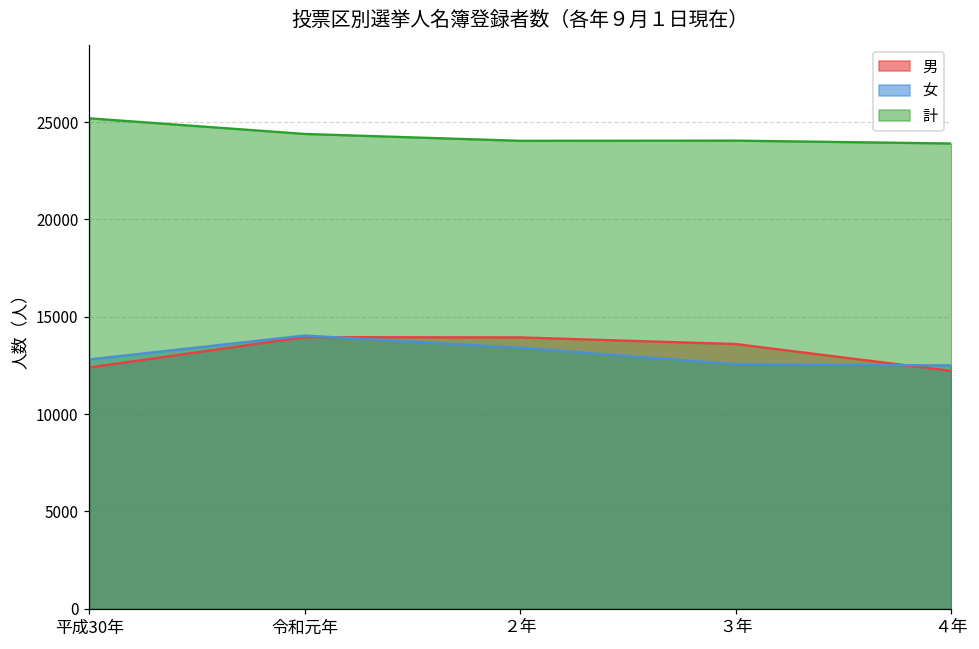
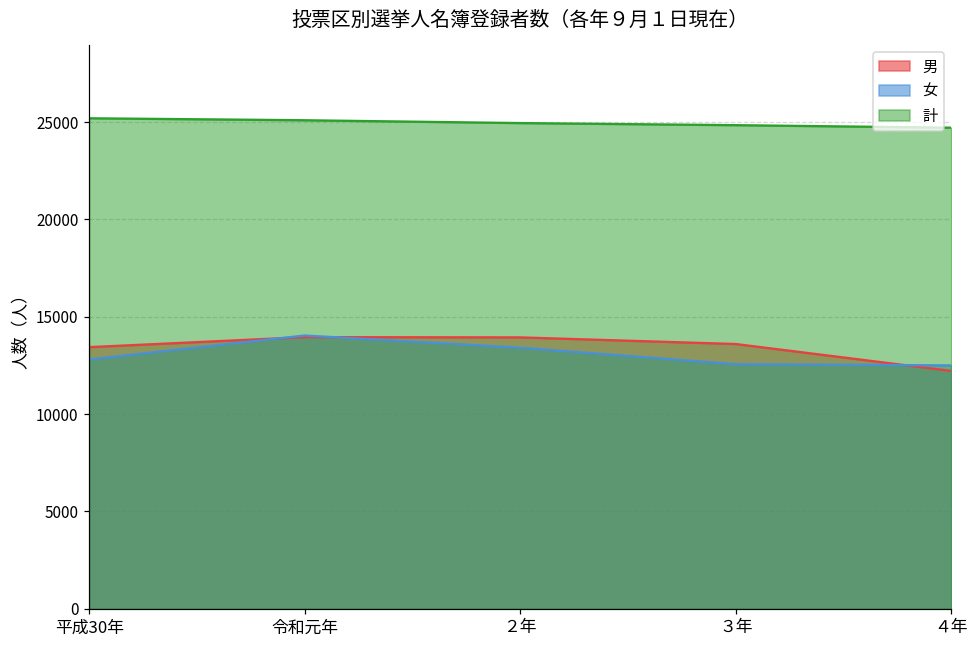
男, 平成30年: 12400 -> 13400
計, 令和元年: 24400 -> 25100
計, ２年: 24000 -> 25000
計, ３年: 24100 -> 24800
計, ４年: 23900 -> 24700
